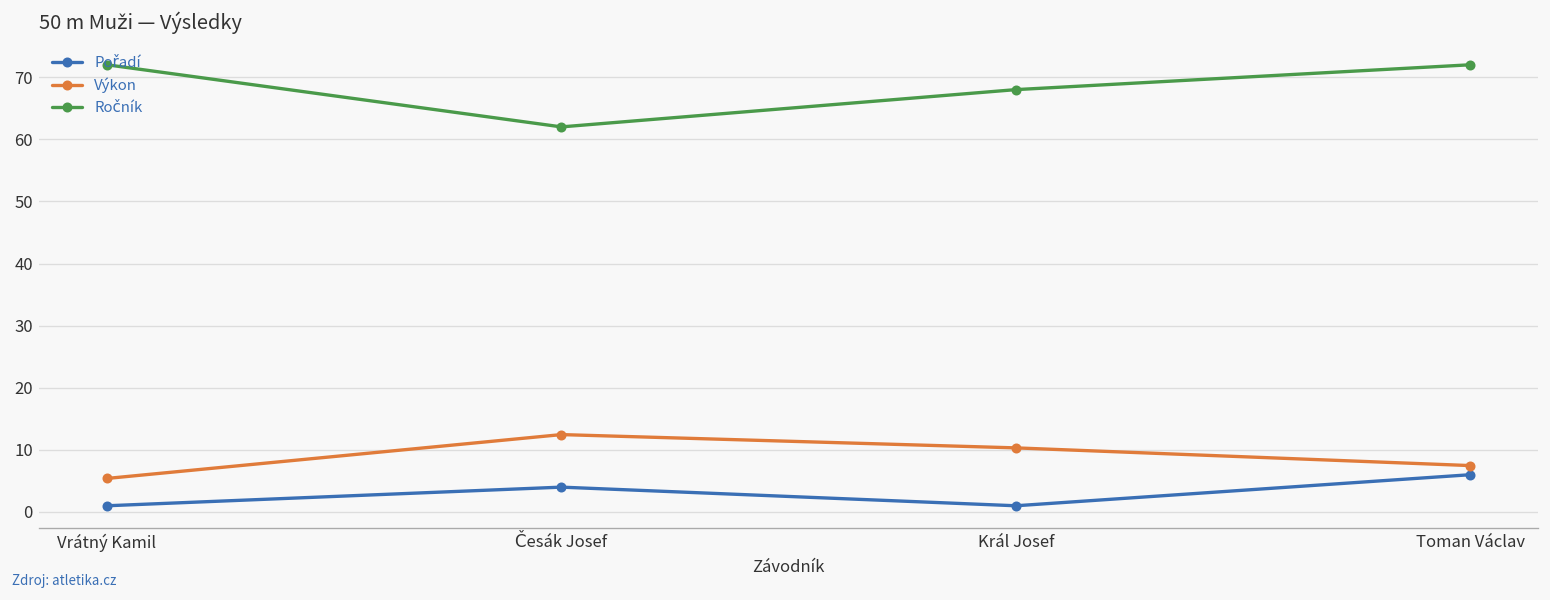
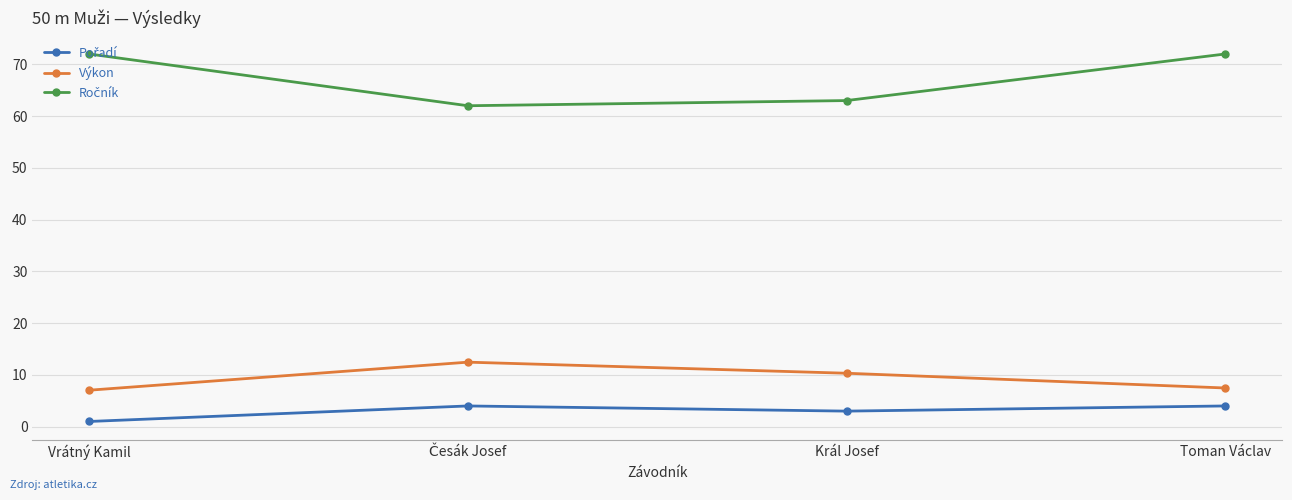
Výkon, Vrátný Kamil: 5 -> 7
Pořadí, Král Josef: 1 -> 3
Ročník, Král Josef: 68 -> 63
Pořadí, Toman Václav: 6 -> 4
